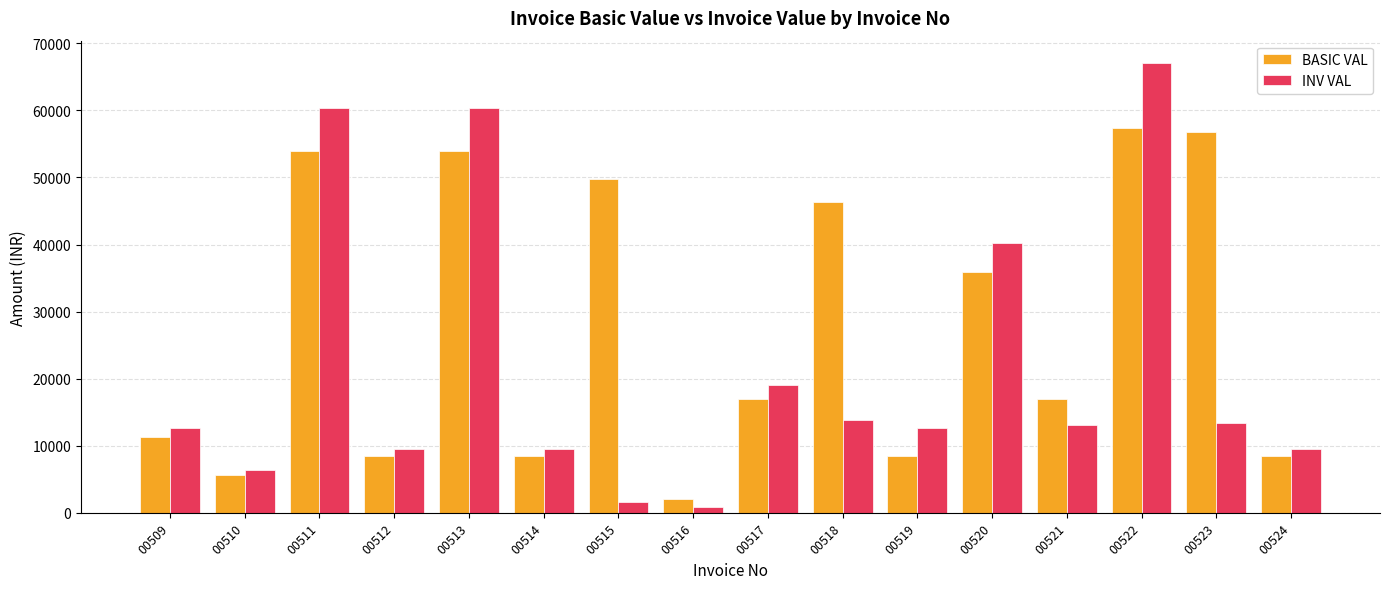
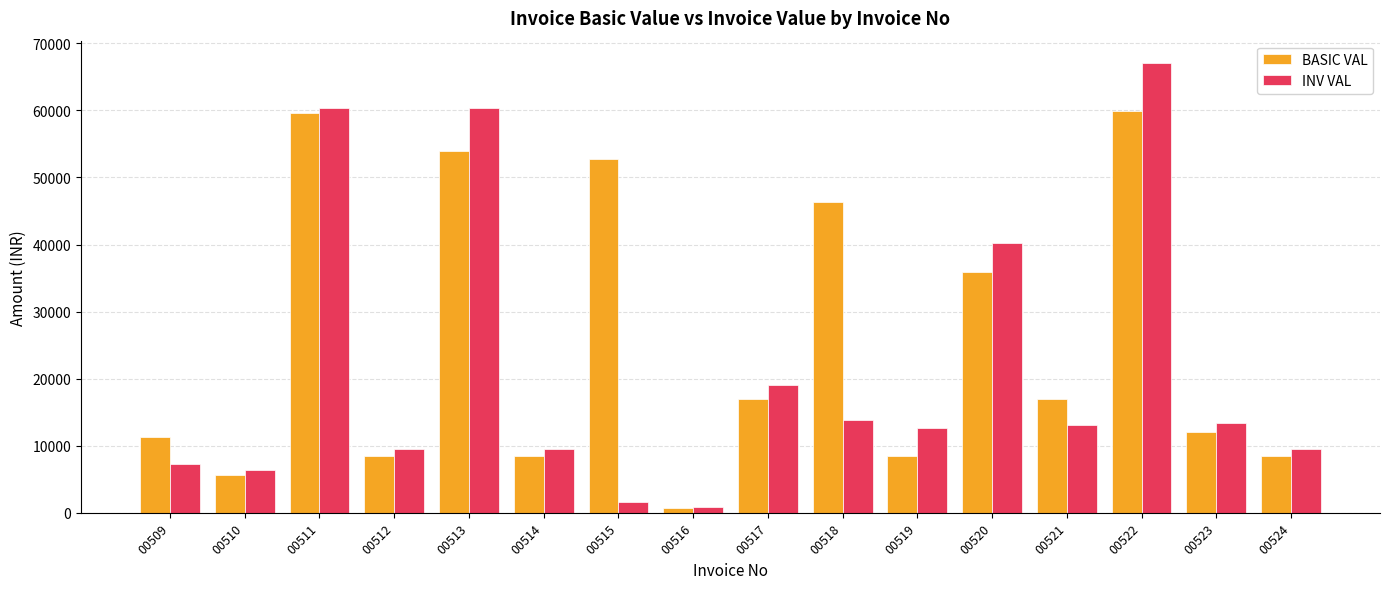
INV VAL, 00509: 13000 -> 7000
BASIC VAL, 00511: 54000 -> 60000
BASIC VAL, 00515: 50000 -> 53000
BASIC VAL, 00516: 2000 -> 1000
BASIC VAL, 00522: 57000 -> 60000
BASIC VAL, 00523: 57000 -> 12000
